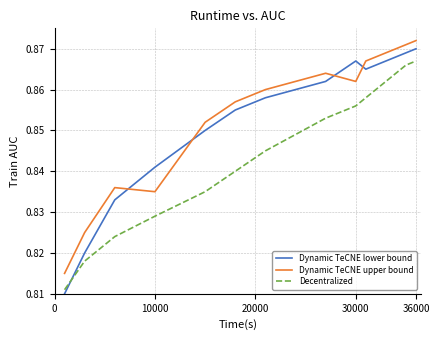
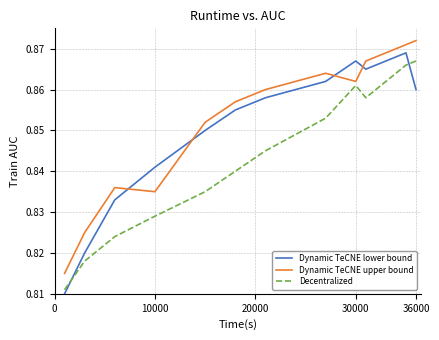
Decentralized, 30000: 0.856 -> 0.861
Dynamic TeCNE lower bound, 36000: 0.87 -> 0.86
